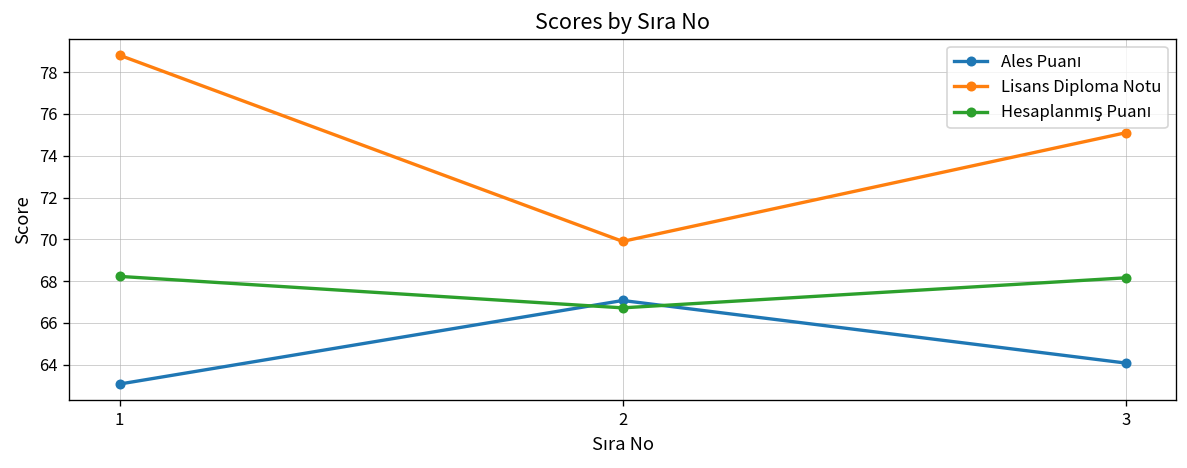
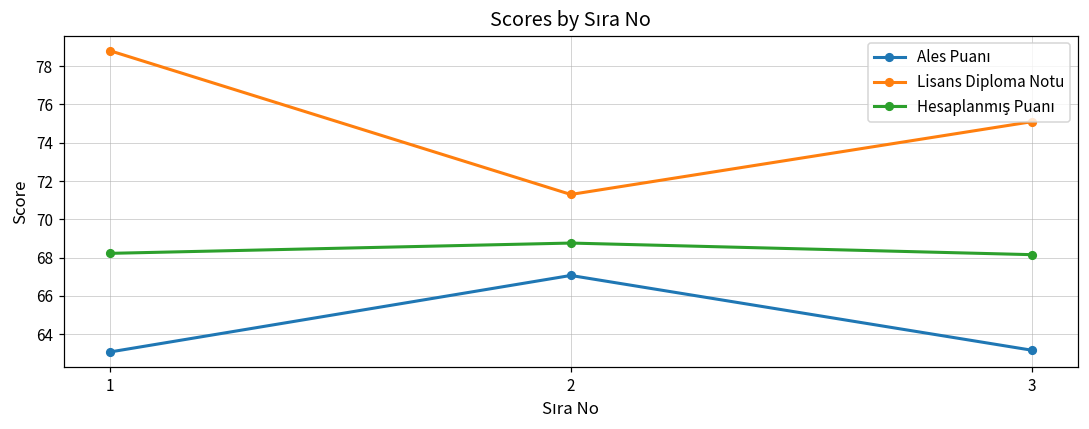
Lisans Diploma Notu, 2: 69.9 -> 71.3
Hesaplanmış Puanı, 2: 66.7 -> 68.8
Ales Puanı, 3: 64.1 -> 63.2
